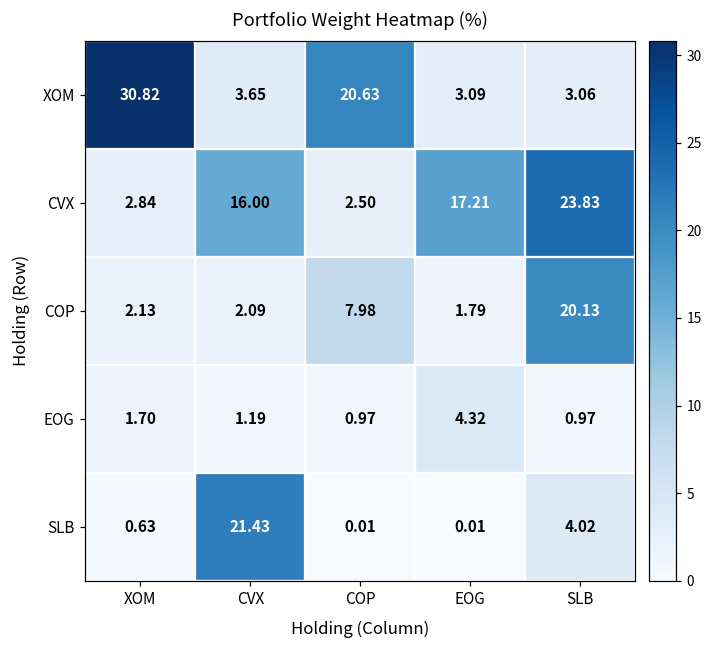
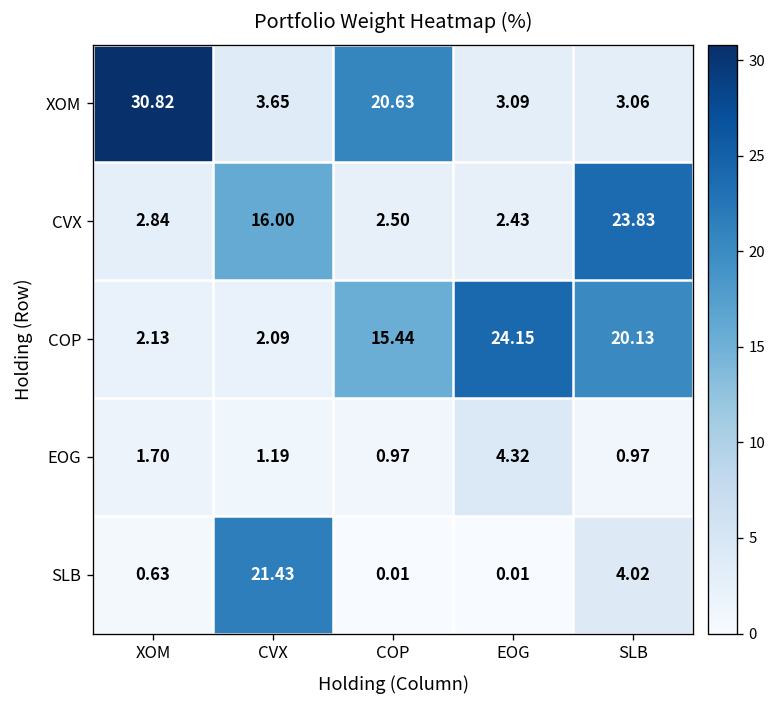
CVX, EOG: 17.21 -> 2.43
COP, COP: 7.98 -> 15.44
COP, EOG: 1.79 -> 24.15
